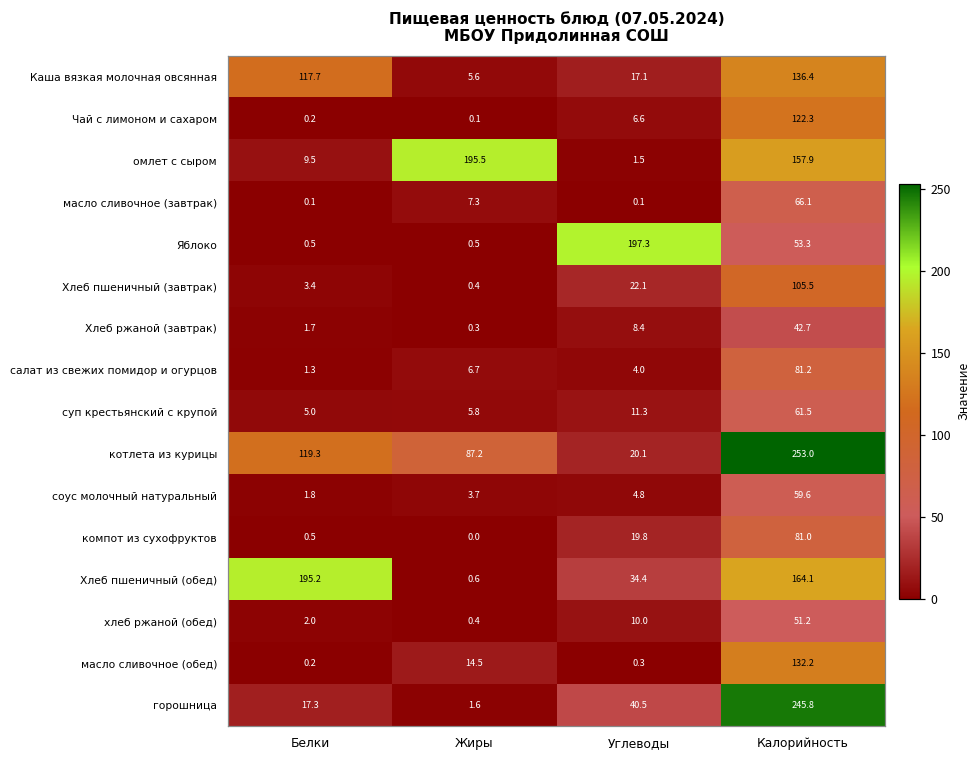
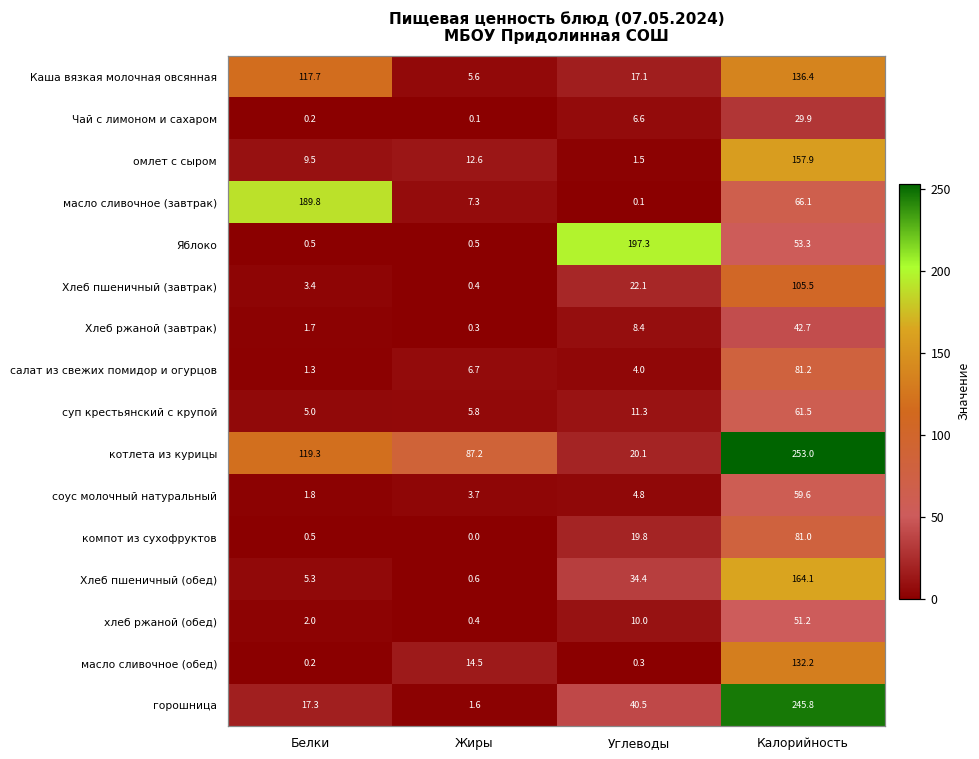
Чай с лимоном и сахаром, Калорийность: 122.3 -> 29.9
омлет с сыром, Жиры: 195.5 -> 12.6
масло сливочное (завтрак), Белки: 0.1 -> 189.8
Хлеб пшеничный (обед), Белки: 195.2 -> 5.3
